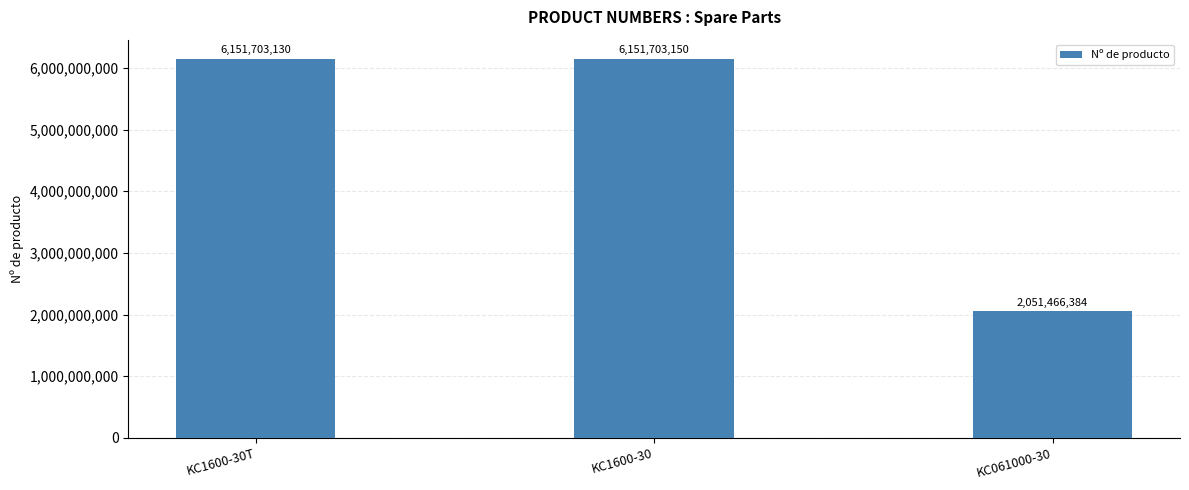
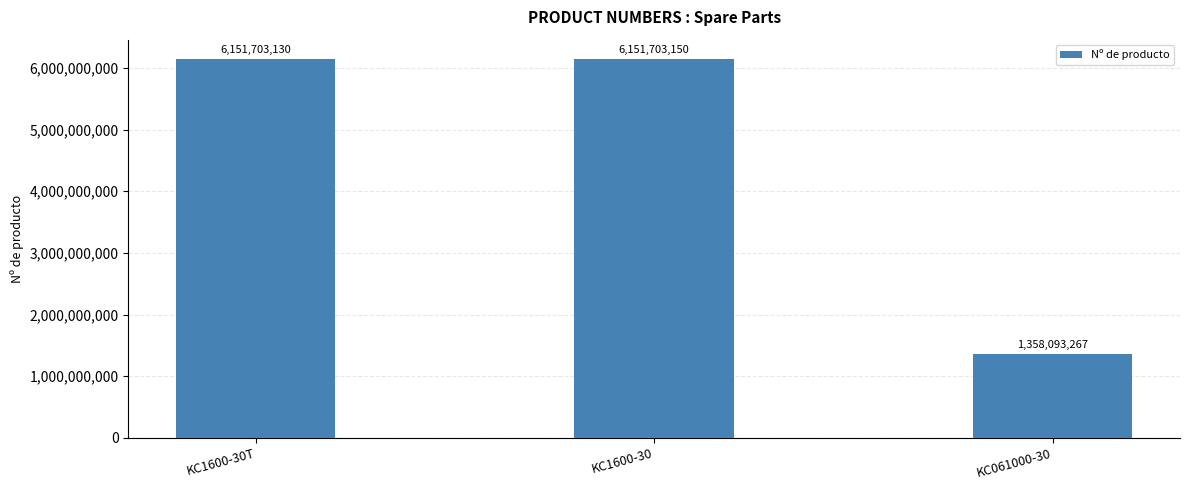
KC061000-30: 2,051,466,384 -> 1,358,093,267
